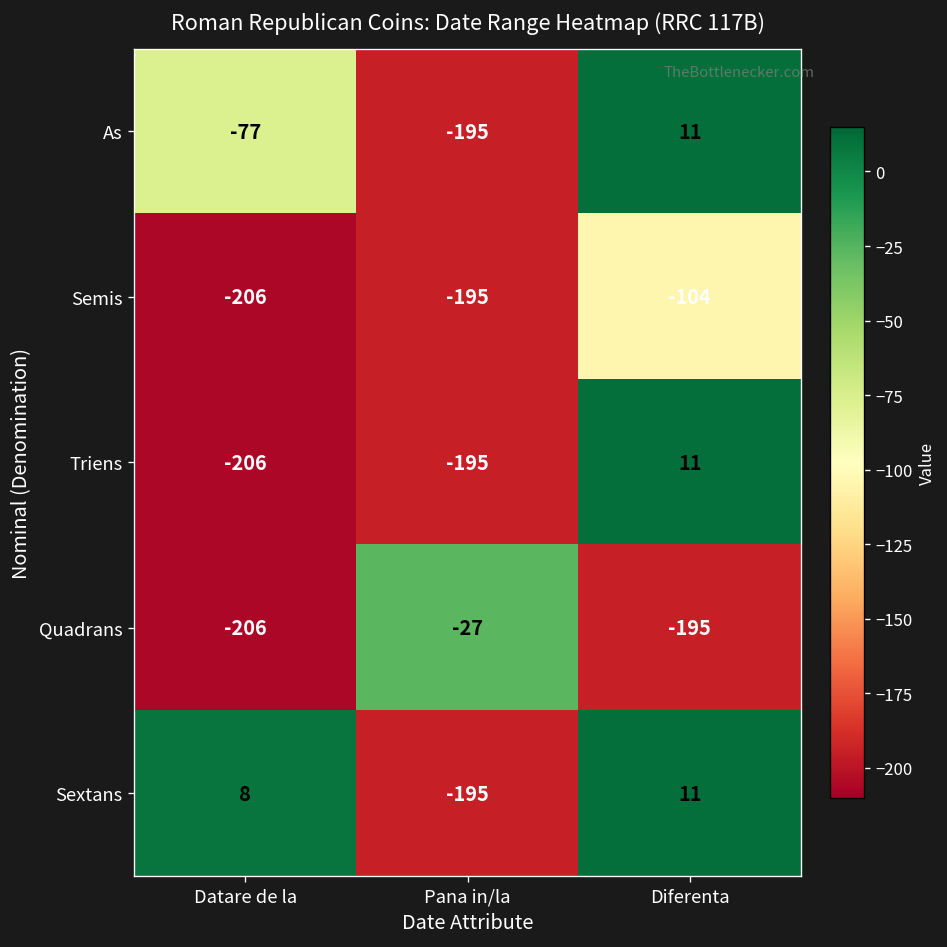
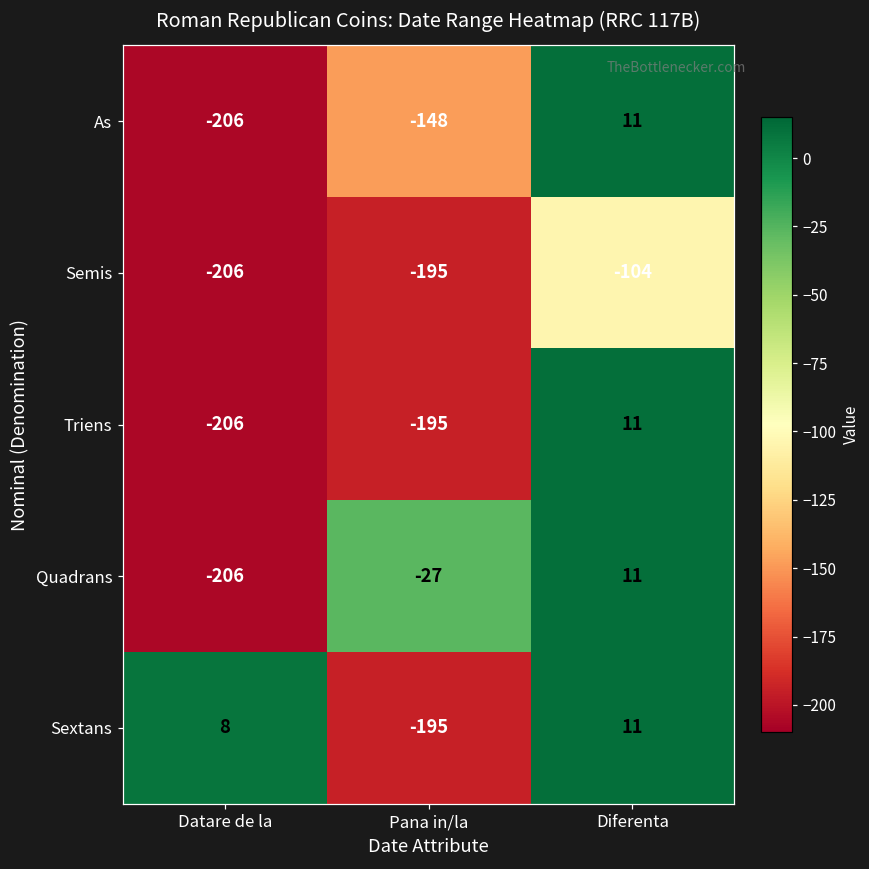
As, Datare de la: -77 -> -206
As, Pana in/la: -195 -> -148
Quadrans, Diferenta: -195 -> 11
